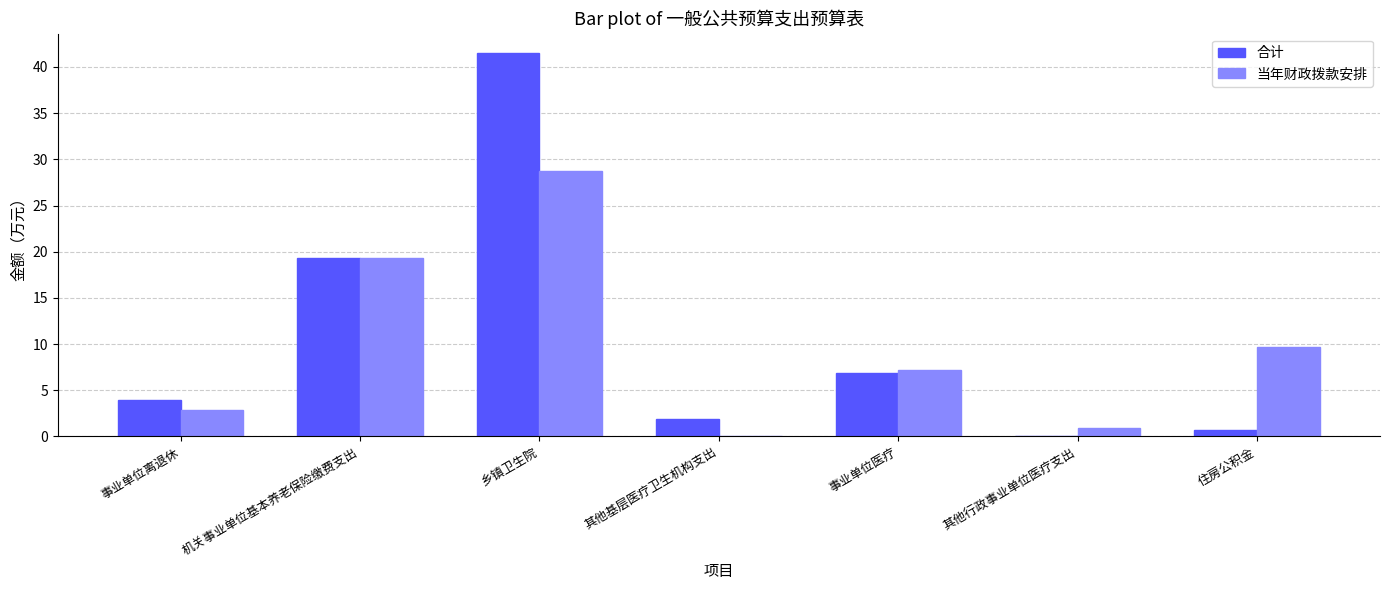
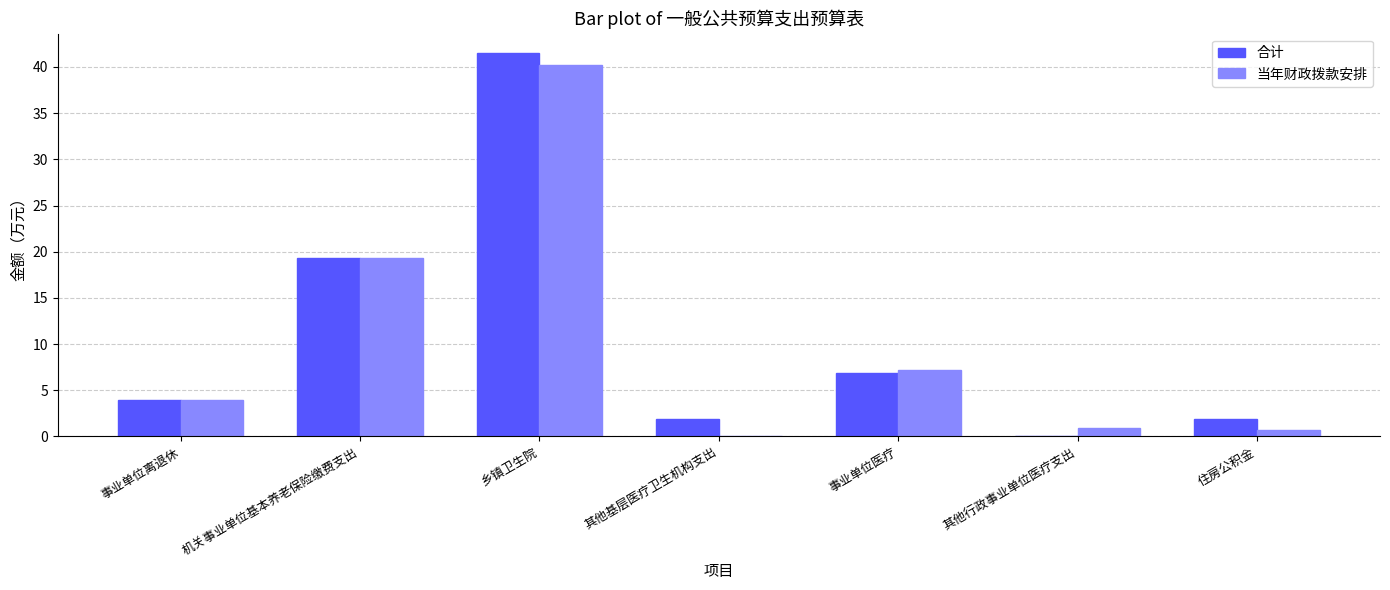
当年财政拨款安排, 事业单位离退休: 3 -> 4
当年财政拨款安排, 乡镇卫生院: 29 -> 40
合计, 住房公积金: 1 -> 2
当年财政拨款安排, 住房公积金: 10 -> 1
